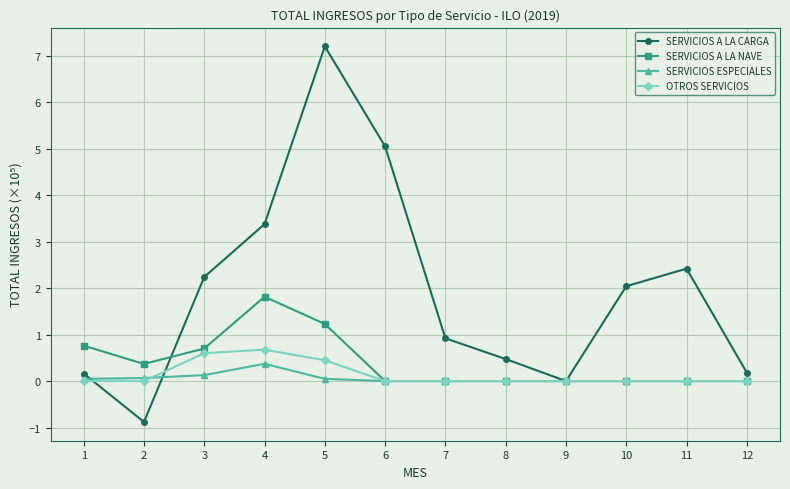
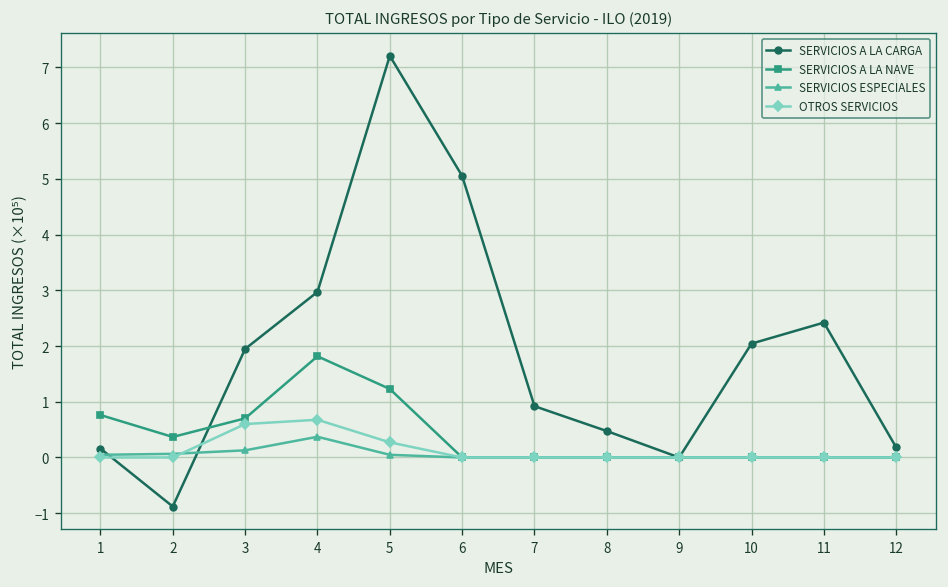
SERVICIOS A LA CARGA, 3: 2.2 -> 1.9
SERVICIOS A LA CARGA, 4: 3.4 -> 3.0
OTROS SERVICIOS, 5: 0.4 -> 0.3
